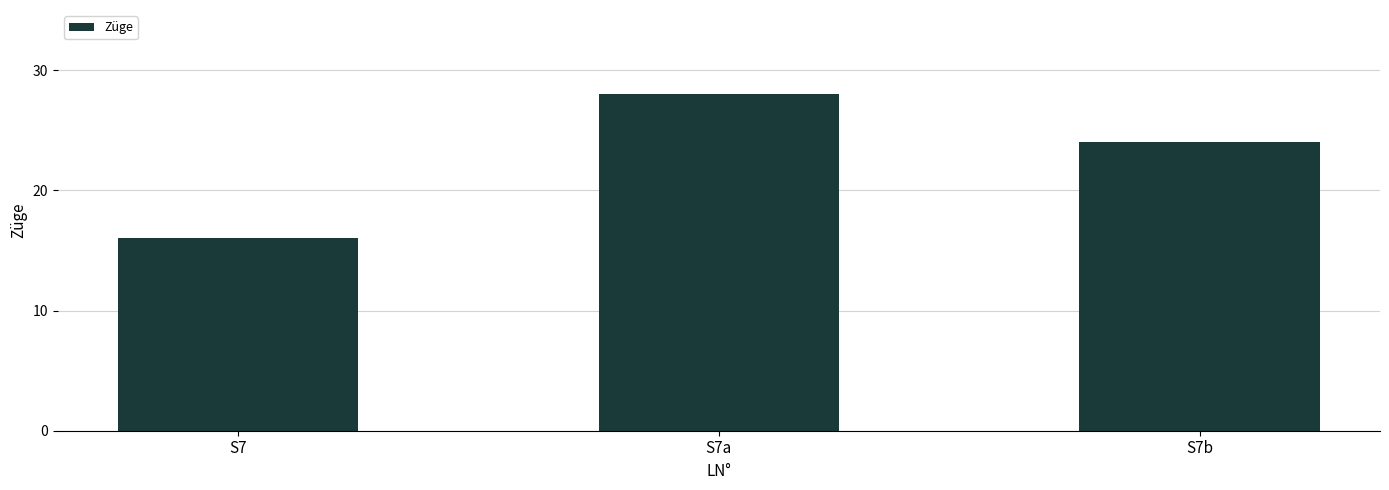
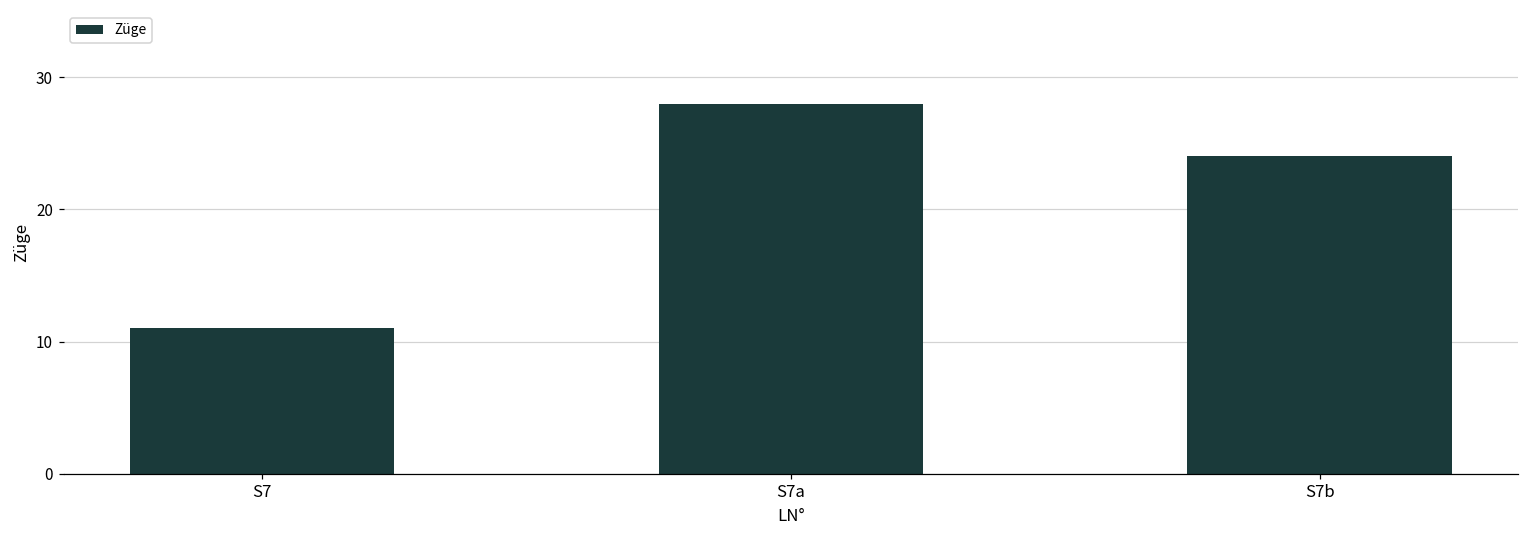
S7: 16 -> 11
